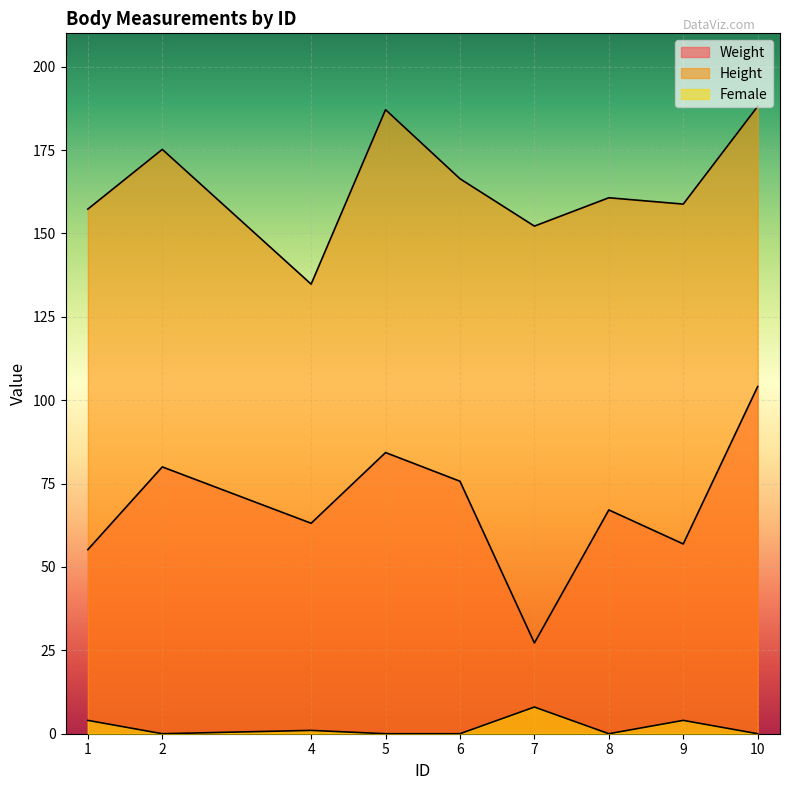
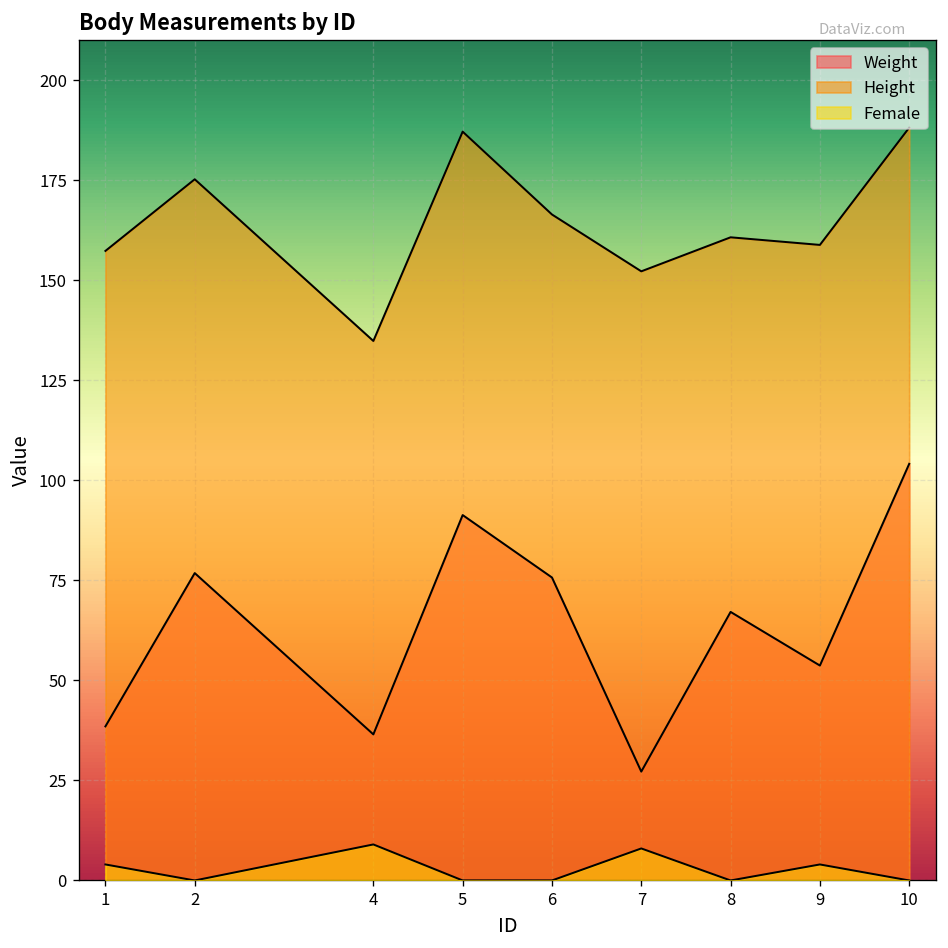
Weight, 1: 55 -> 39
Weight, 2: 80 -> 77
Weight, 4: 63 -> 37
Female, 4: 1 -> 9
Weight, 5: 84 -> 91
Weight, 9: 57 -> 54
